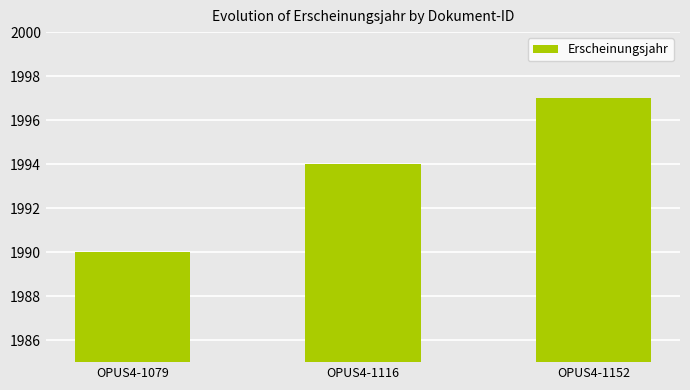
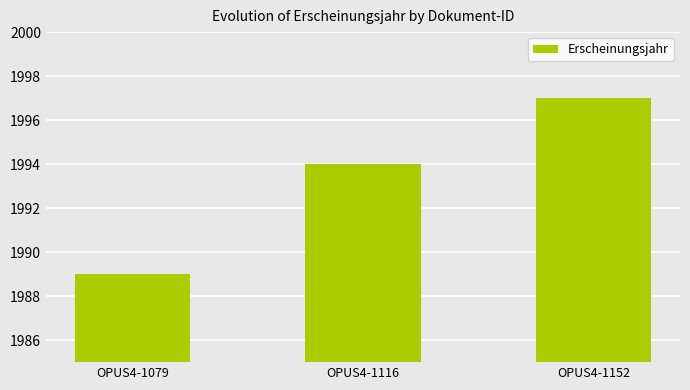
OPUS4-1079: 1990 -> 1989
